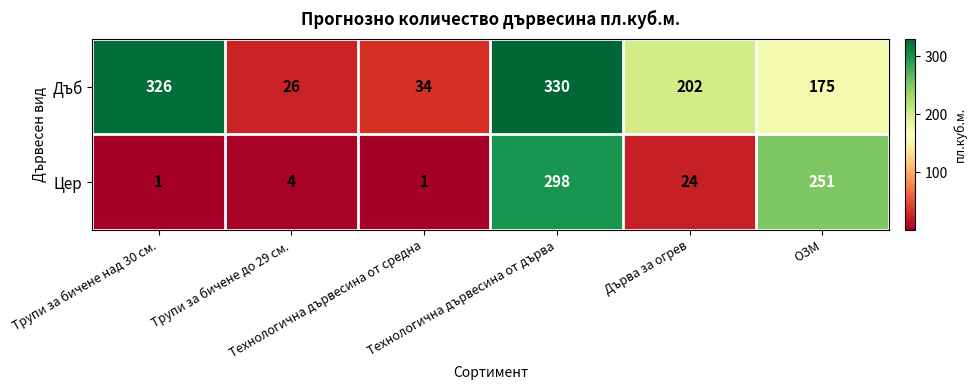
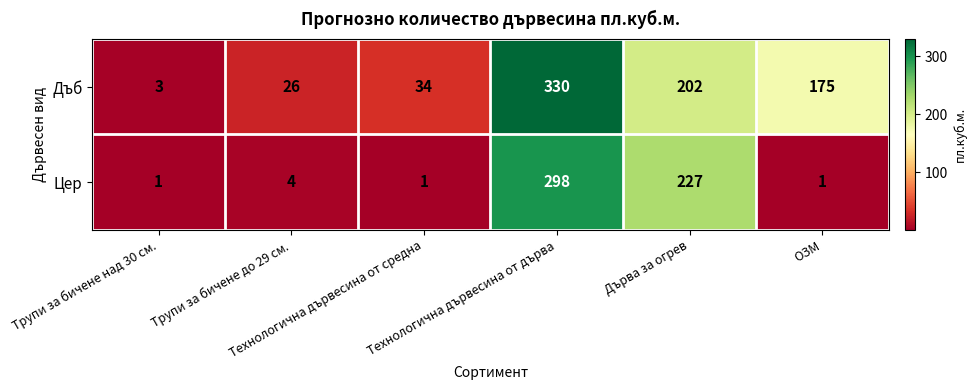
Дъб, Трупи за бичене над 30 см.: 326 -> 3
Цер, Дърва за огрев: 24 -> 227
Цер, ОЗМ: 251 -> 1
